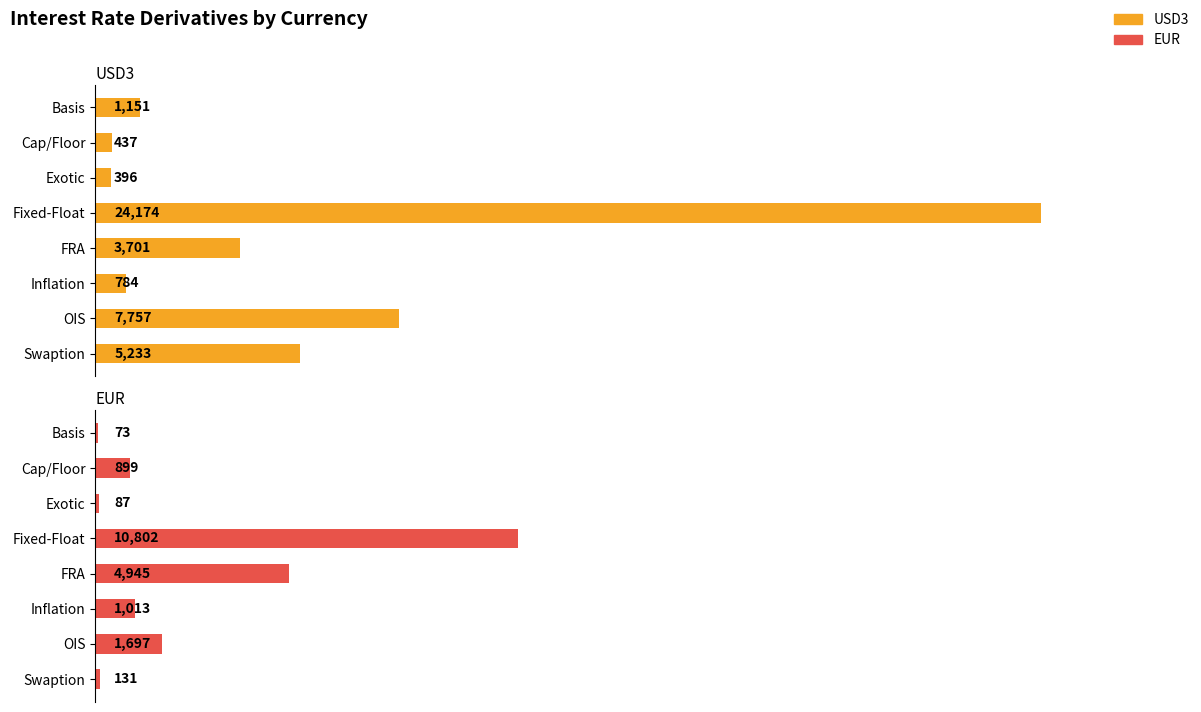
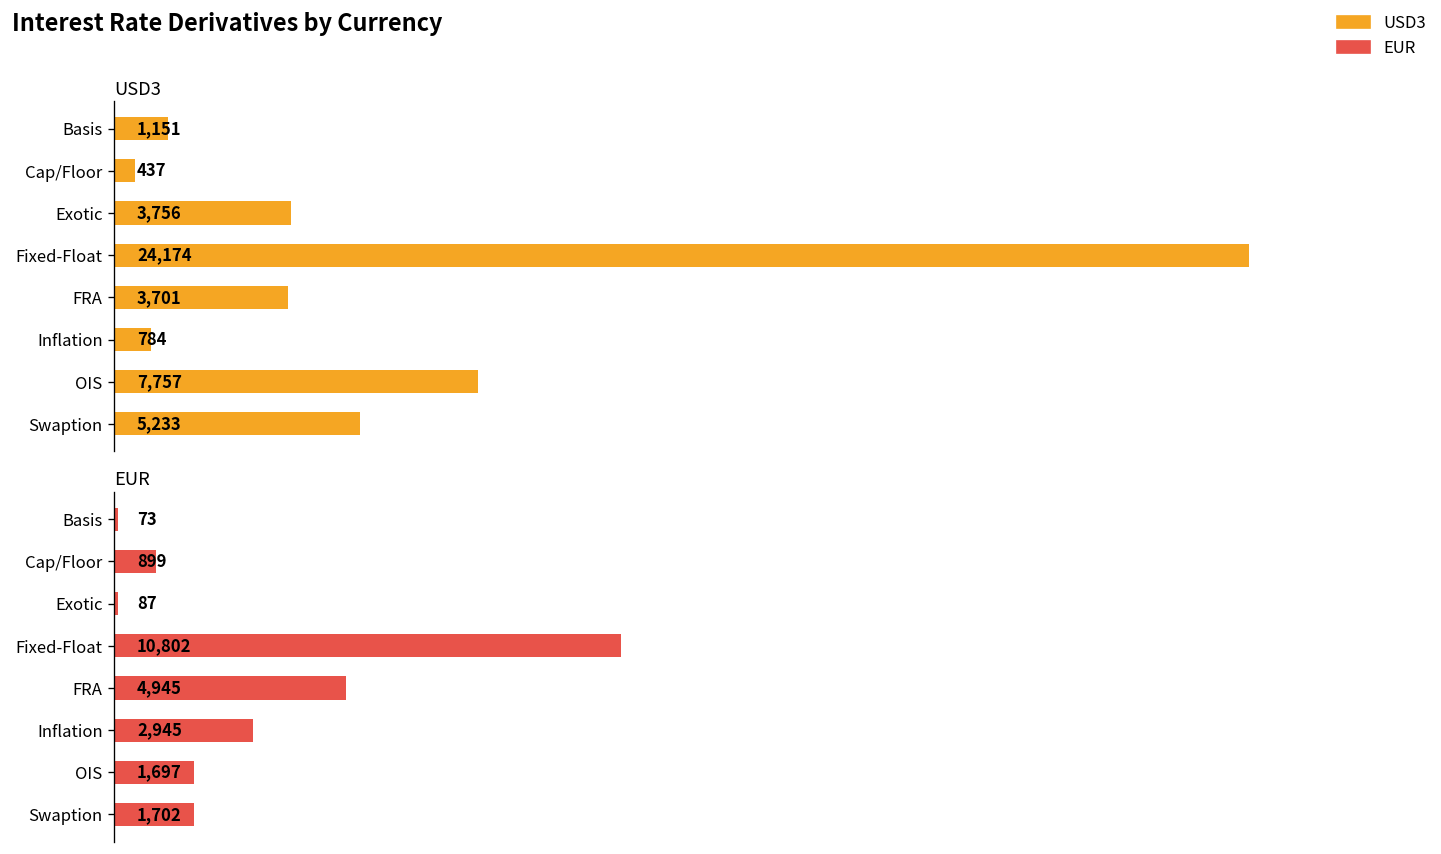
USD3, Exotic: 396 -> 3,756
EUR, Inflation: 1,013 -> 2,945
EUR, Swaption: 131 -> 1,702
